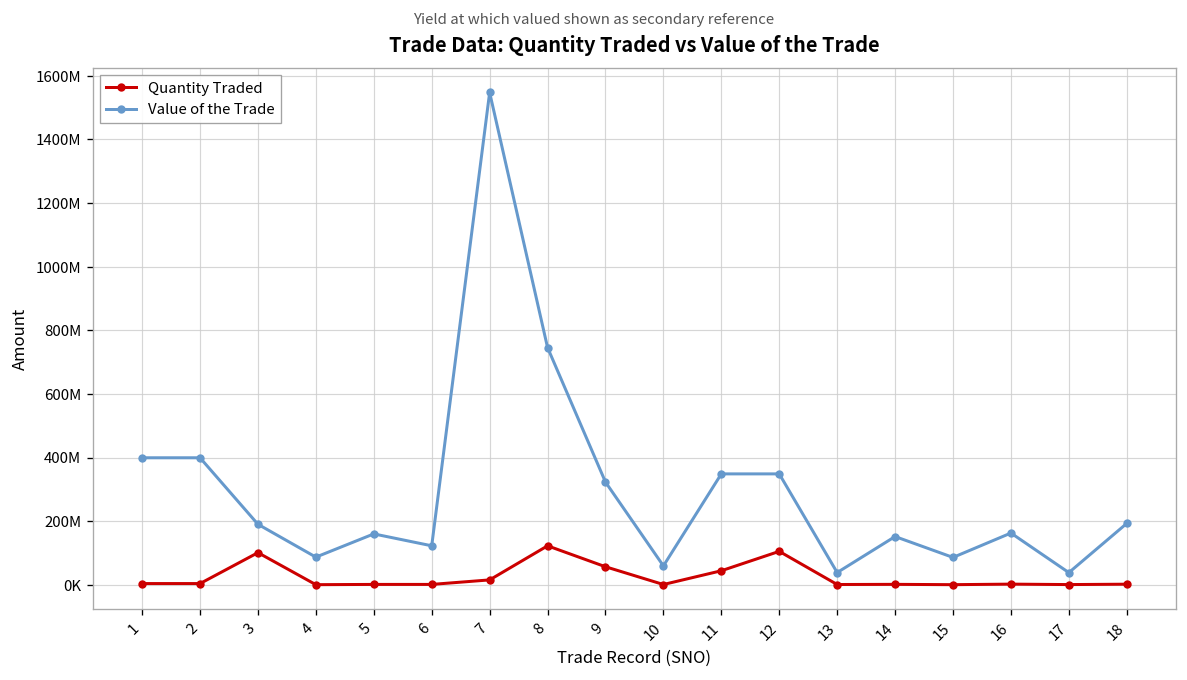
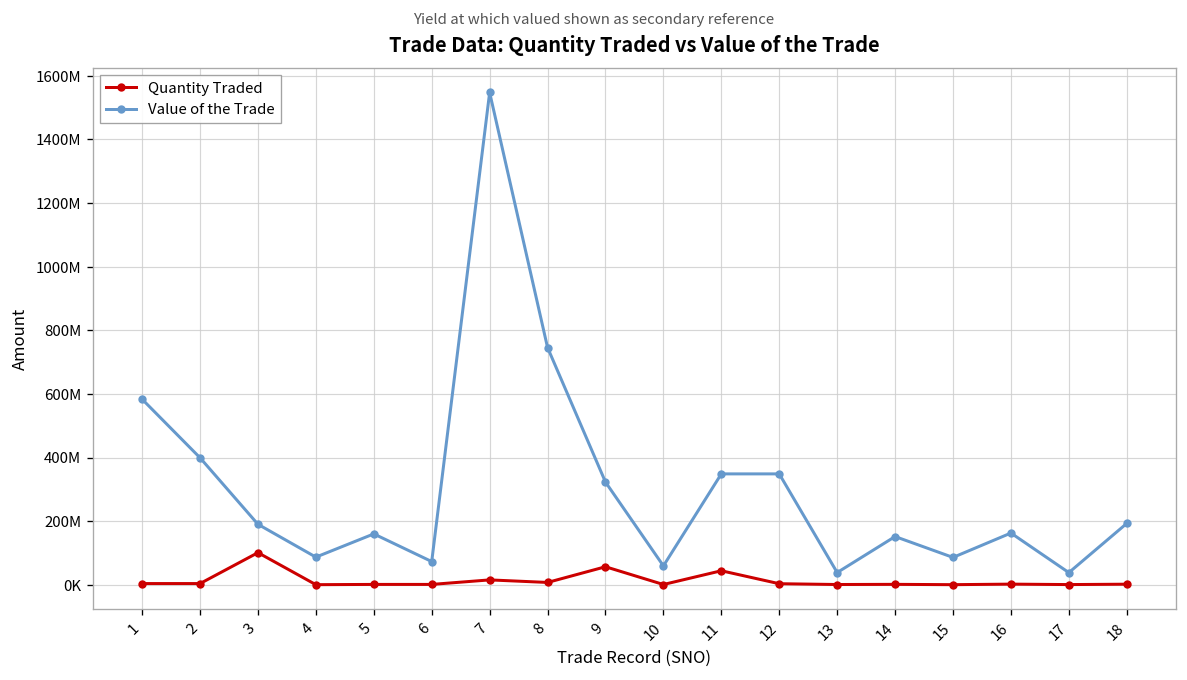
Value of the Trade, 1: 400000000 -> 580000000
Value of the Trade, 6: 120000000 -> 70000000
Quantity Traded, 8: 120000000 -> 10000000
Quantity Traded, 12: 110000000 -> 0
